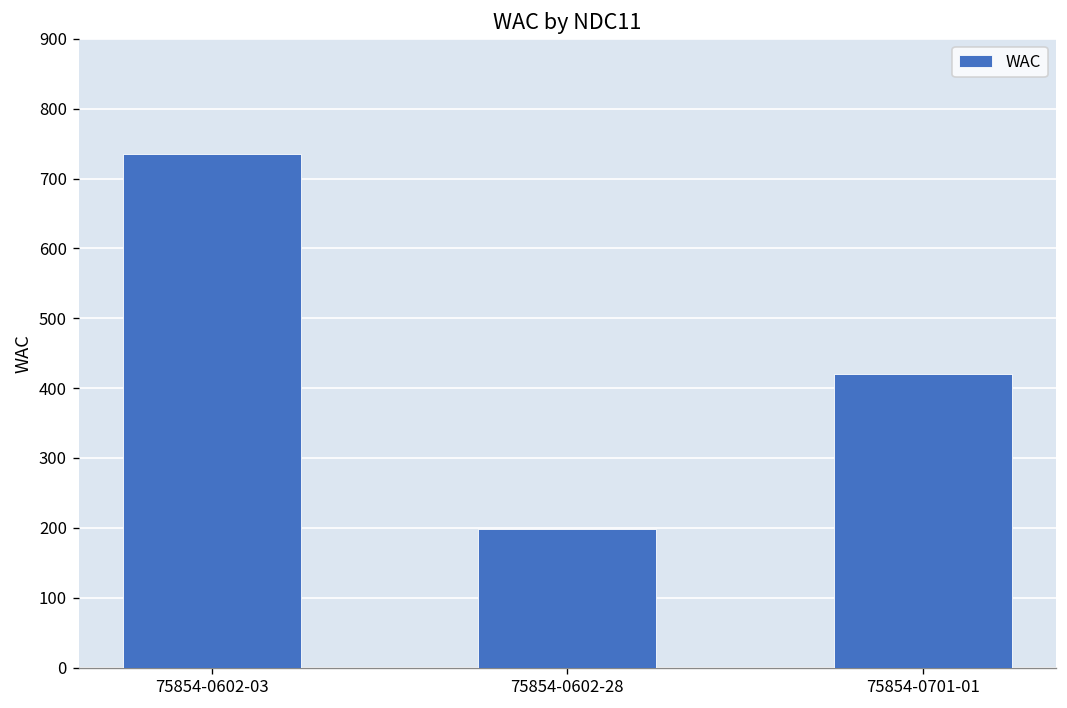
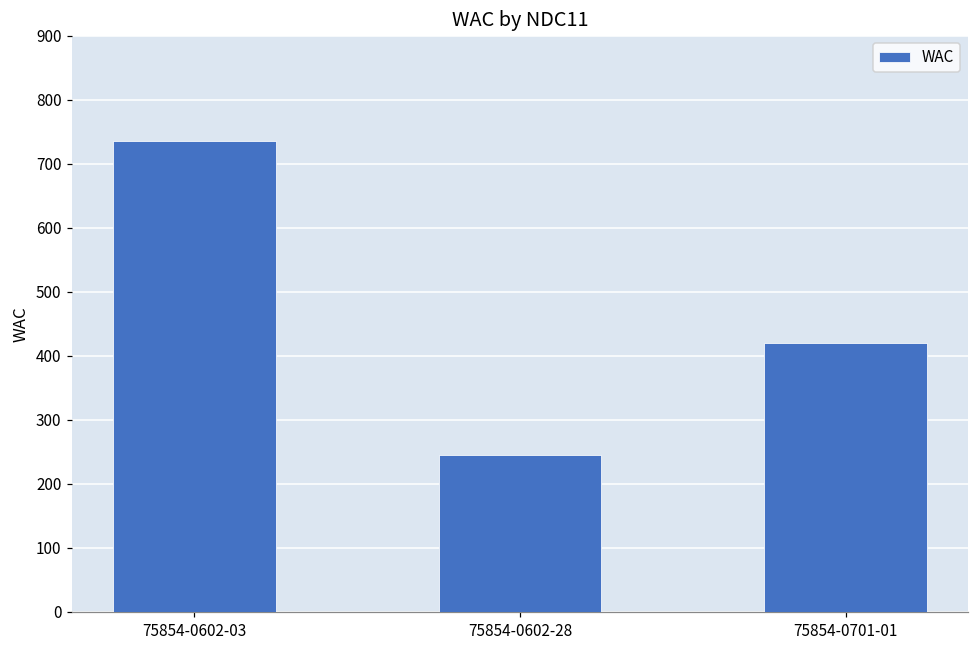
75854-0602-28: 200 -> 250
